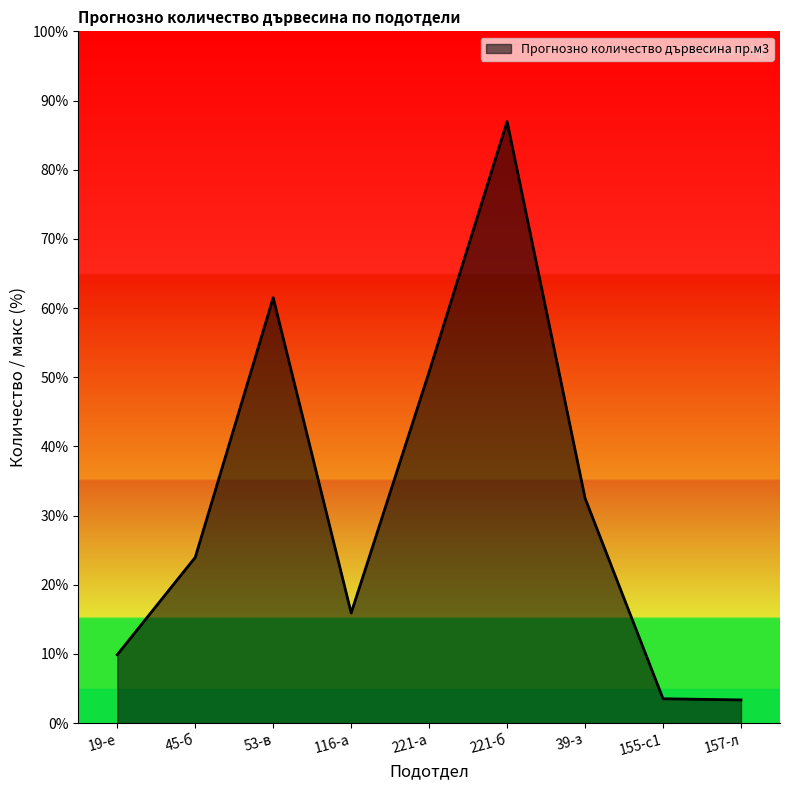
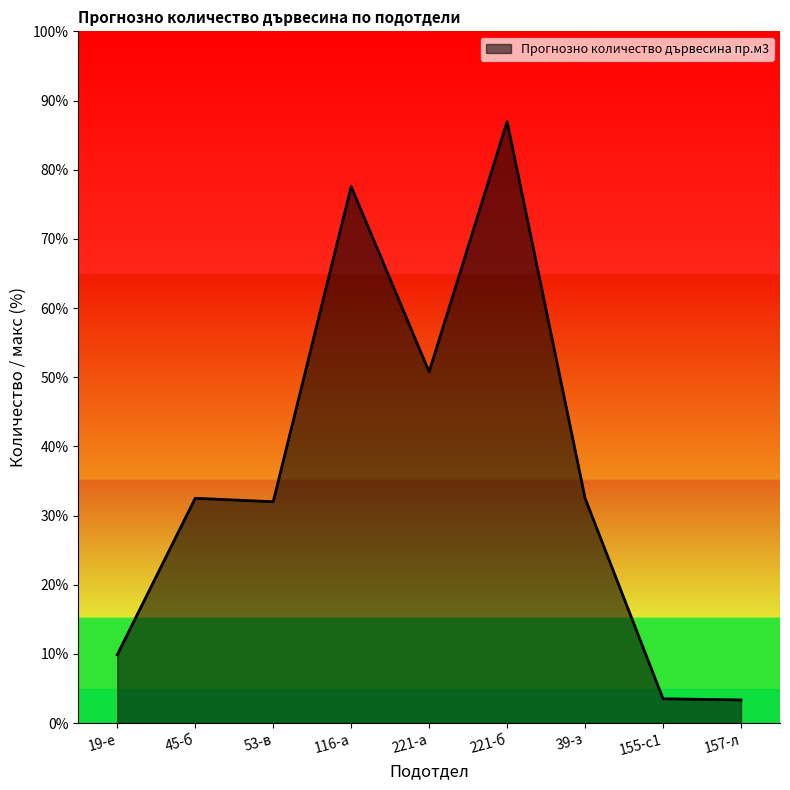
45-б: 24% -> 33%
53-в: 61% -> 32%
116-а: 16% -> 78%
